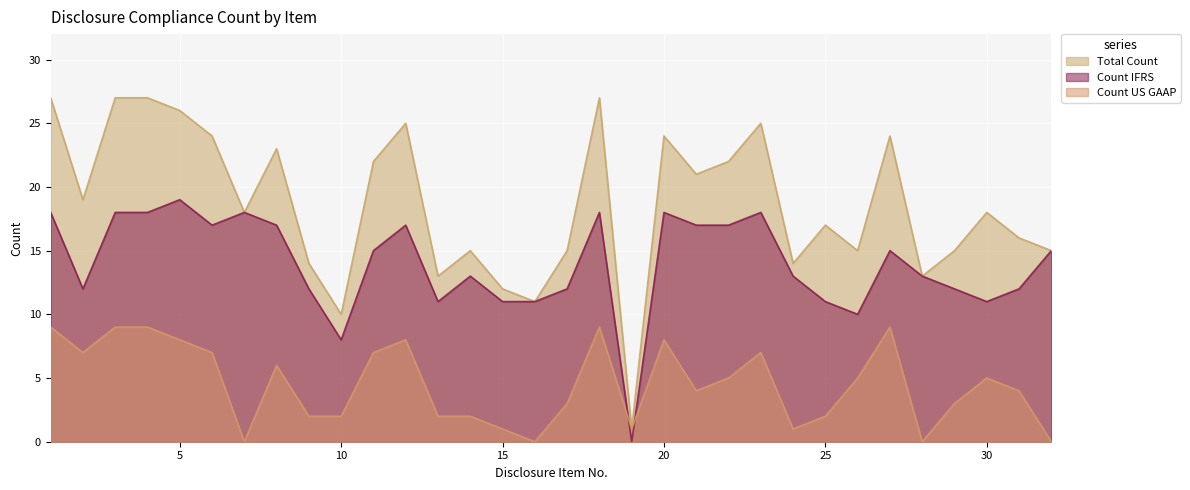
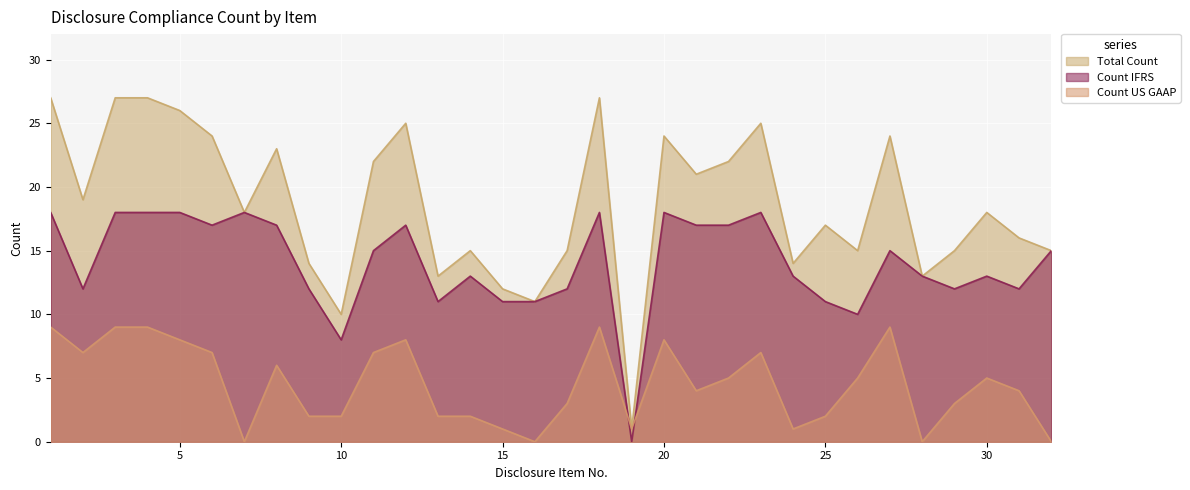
Count IFRS, 5: 19 -> 18
Count IFRS, 30: 11 -> 13
